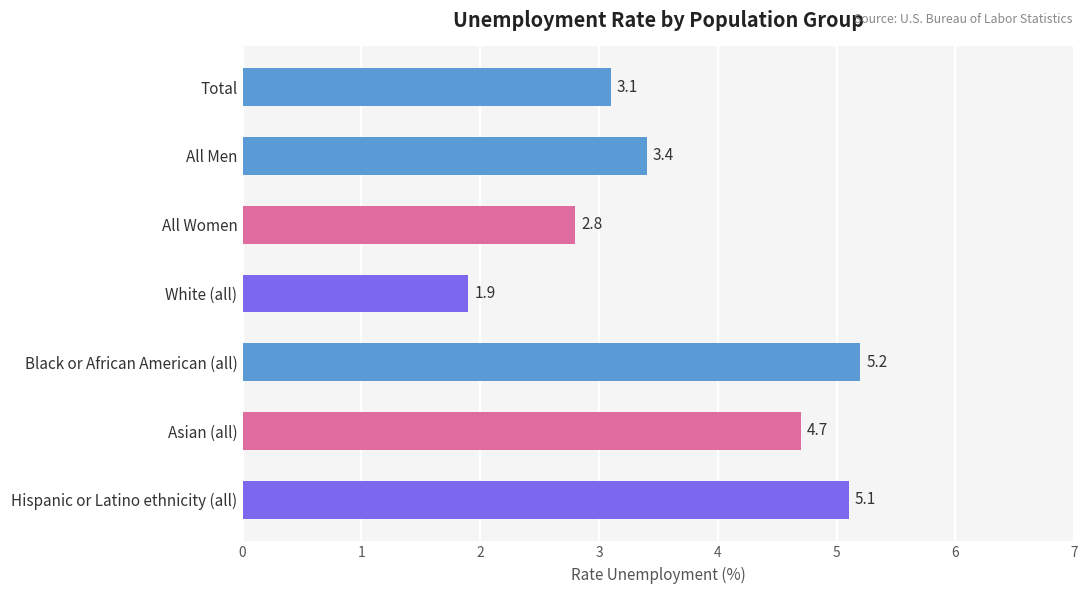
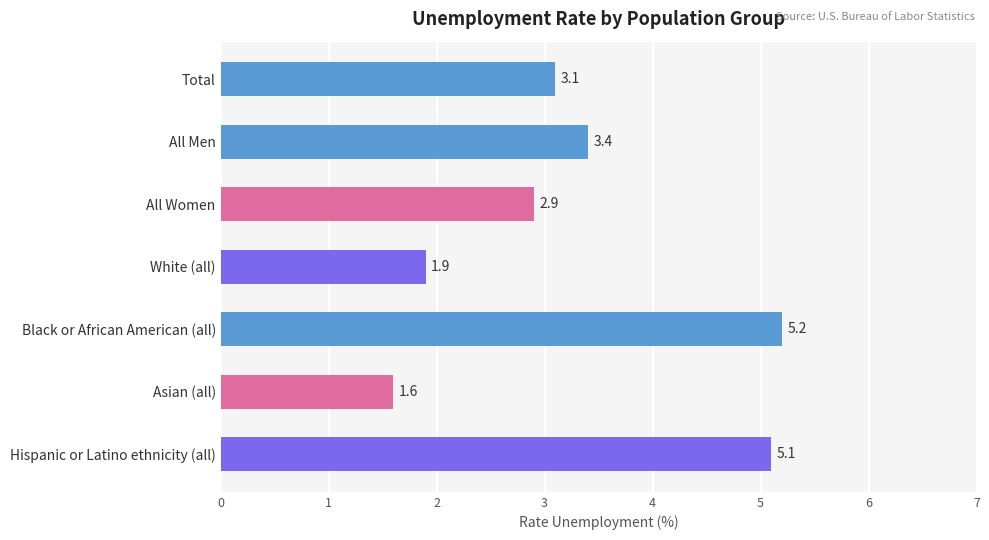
All Women: 2.8 -> 2.9
Asian (all): 4.7 -> 1.6
